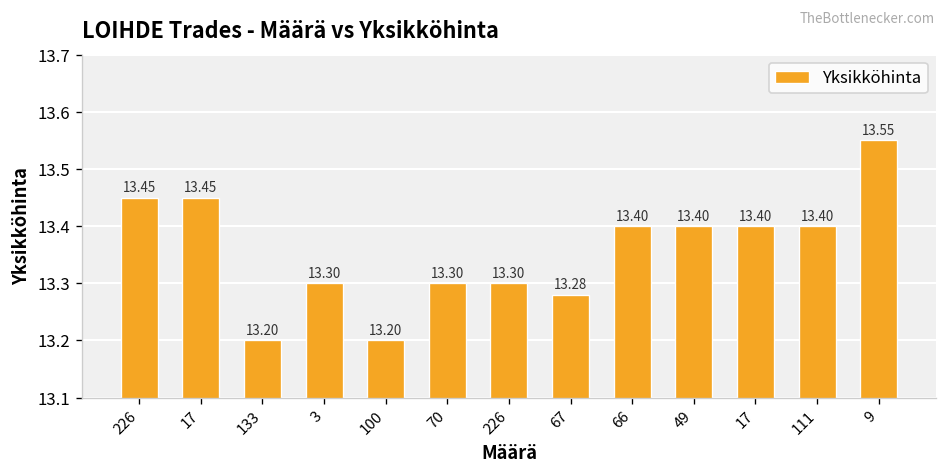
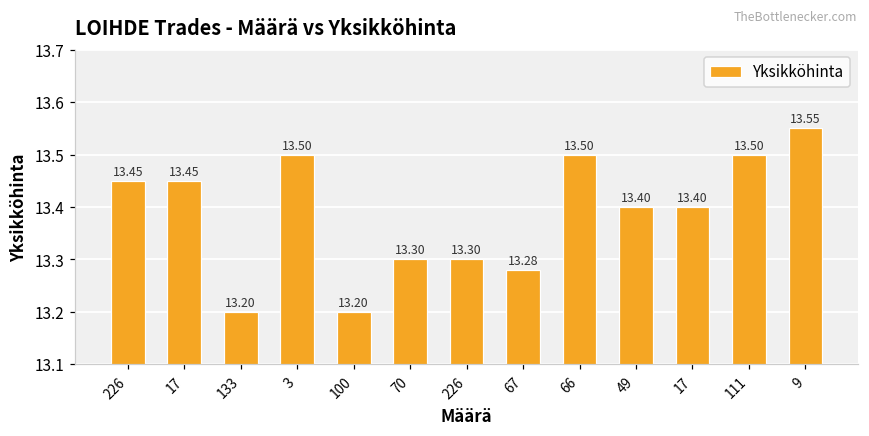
3: 13.30 -> 13.50
66: 13.40 -> 13.50
111: 13.40 -> 13.50
